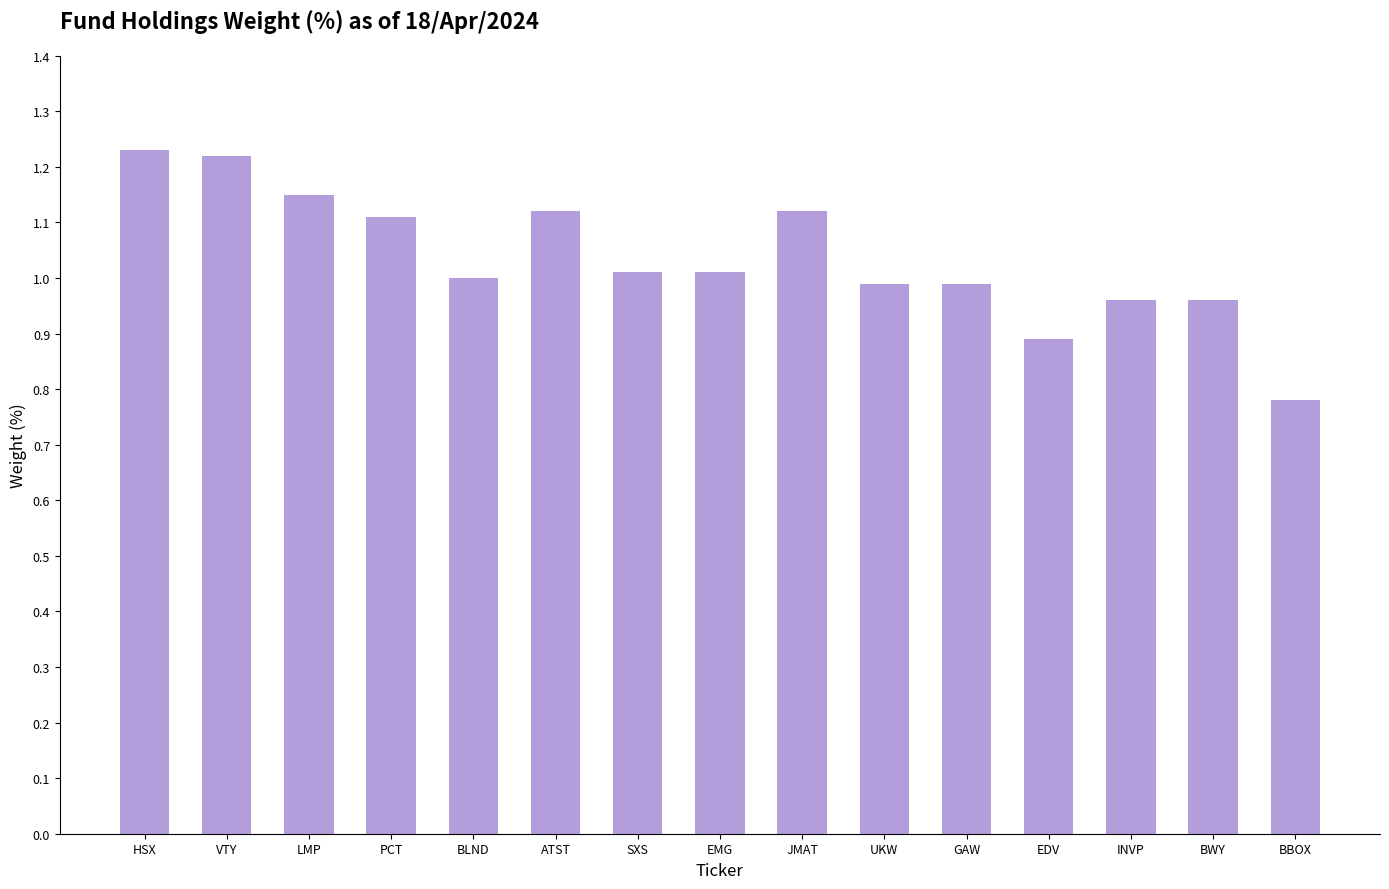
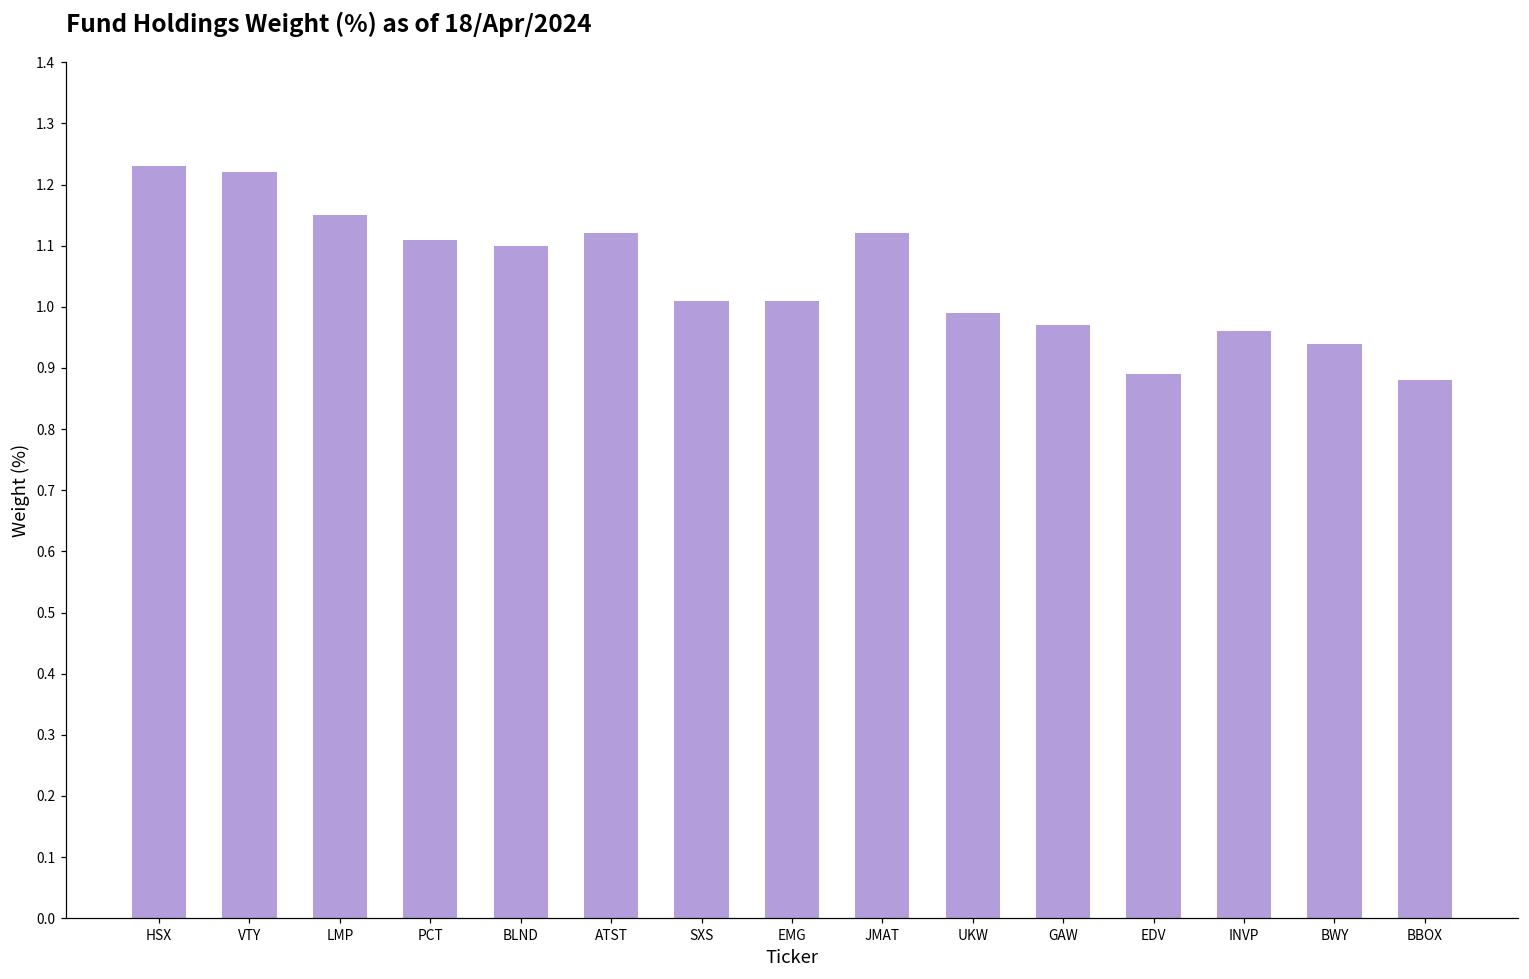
BLND: 1.0 -> 1.1
GAW: 0.99 -> 0.97
BWY: 0.96 -> 0.94
BBOX: 0.78 -> 0.88
